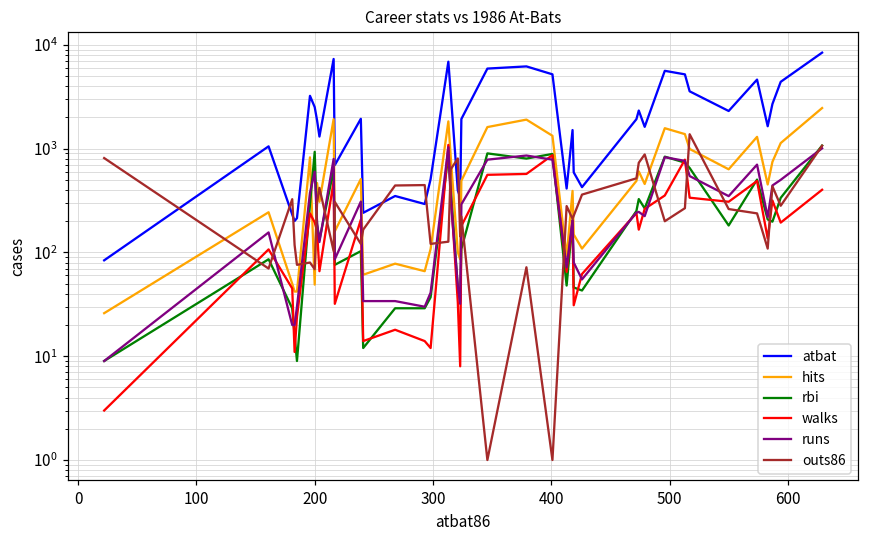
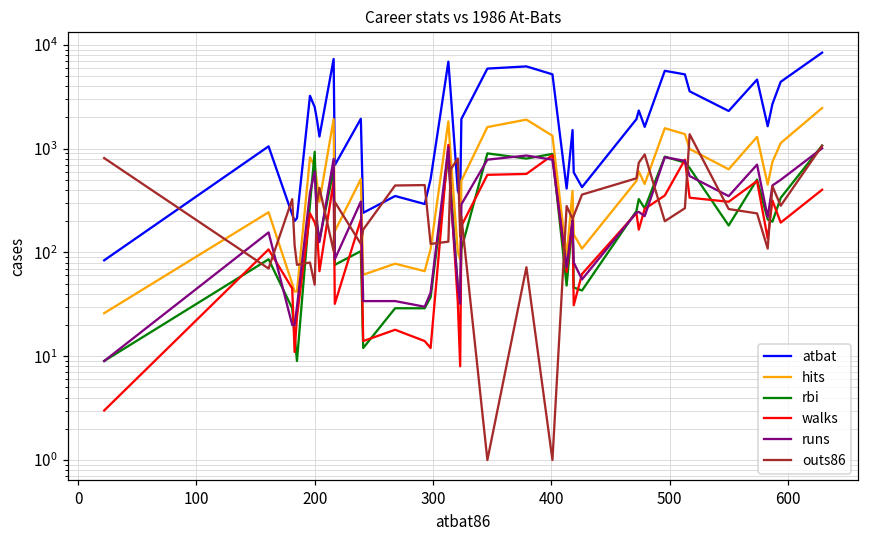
hits, 200: 50 -> 700
outs86, 200: 70 -> 50
